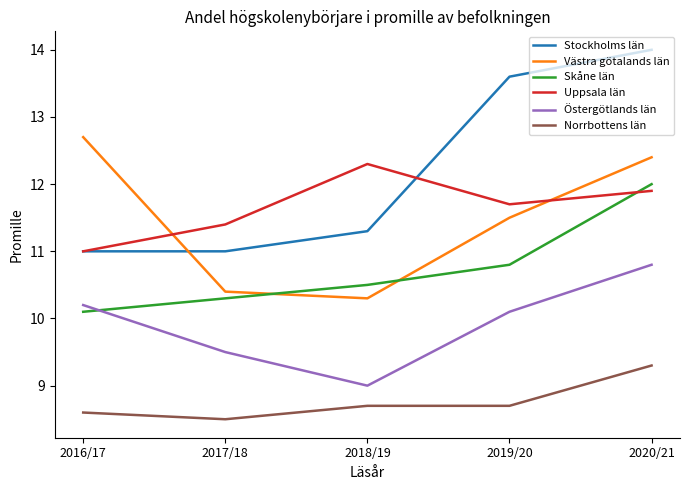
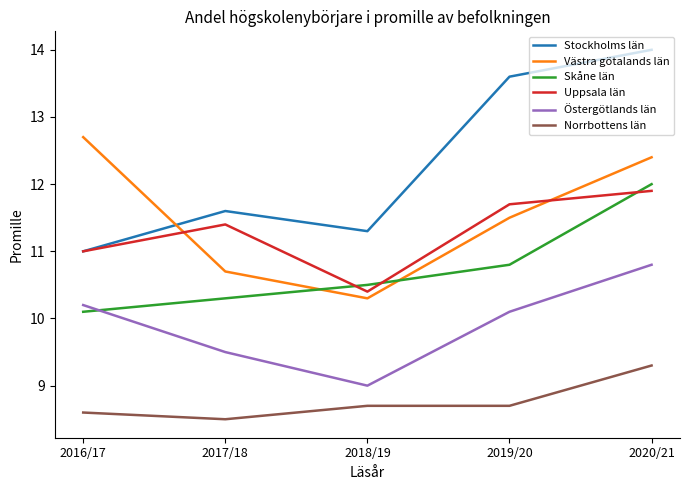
Stockholms län, 2017/18: 11.0 -> 11.6
Västra götalands län, 2017/18: 10.4 -> 10.7
Uppsala län, 2018/19: 12.3 -> 10.4
